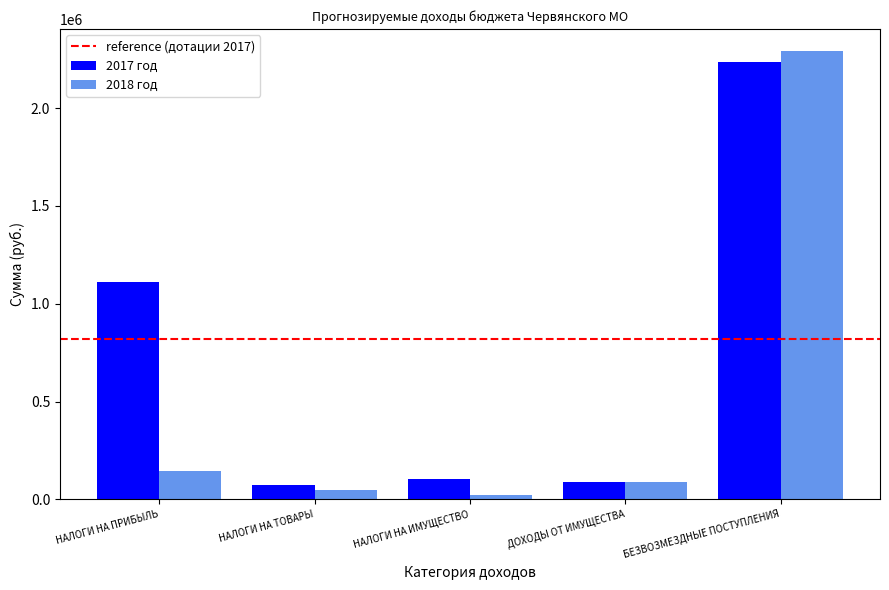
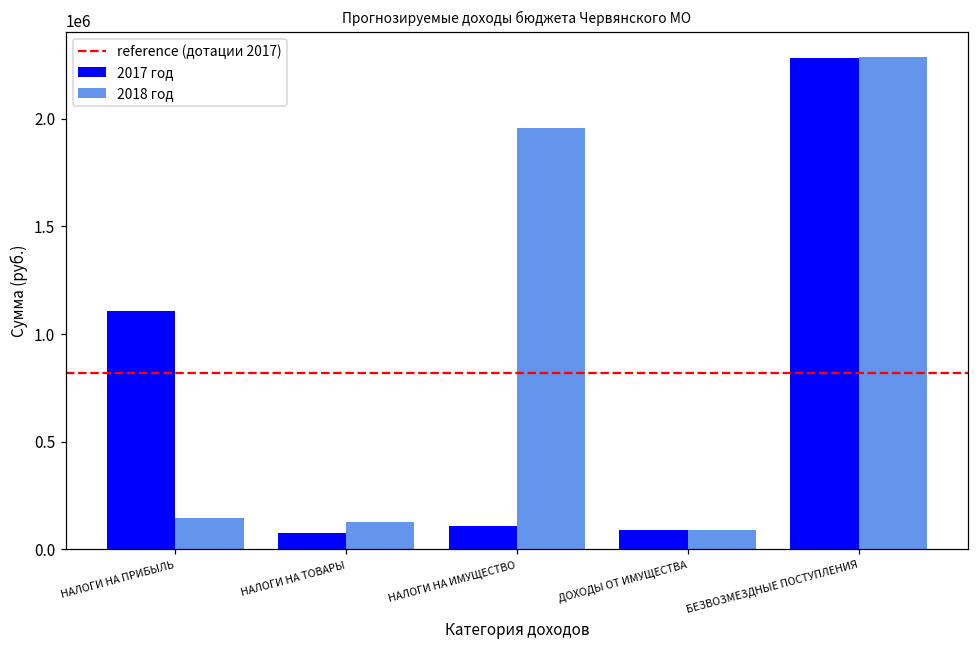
2018 год, НАЛОГИ НА ТОВАРЫ: 50000 -> 130000
2018 год, НАЛОГИ НА ИМУЩЕСТВО: 20000 -> 1960000
2017 год, БЕЗВОЗМЕЗДНЫЕ ПОСТУПЛЕНИЯ: 2230000 -> 2280000
